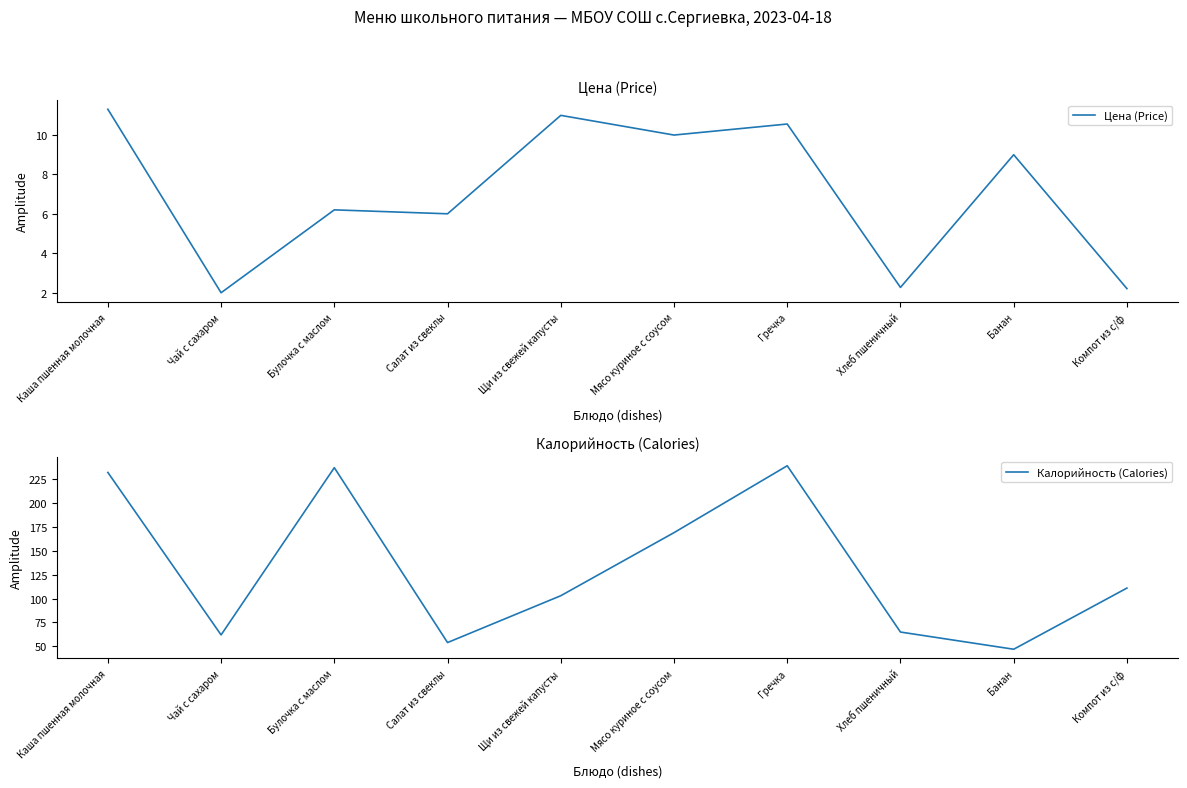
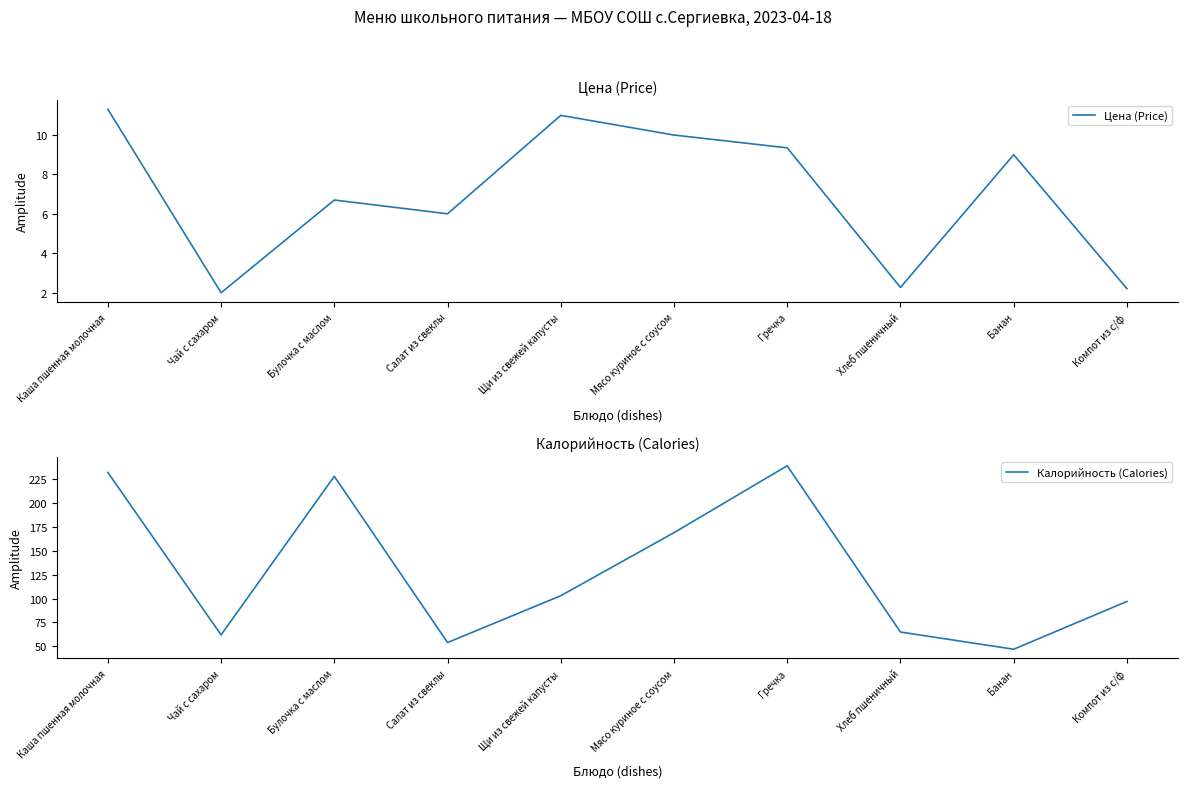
Цена (Price), Булочка с маслом: 6.2 -> 6.7
Цена (Price), Гречка: 10.6 -> 9.4
Калорийность (Calories), Булочка с маслом: 240 -> 230
Калорийность (Calories), Компот из с/ф: 110 -> 100
